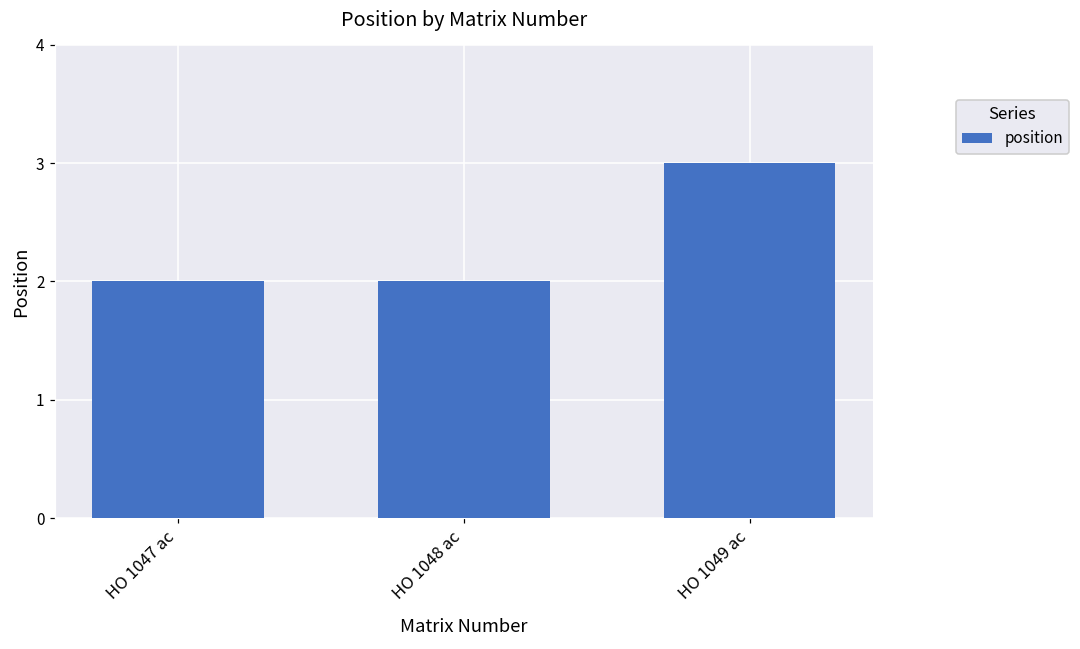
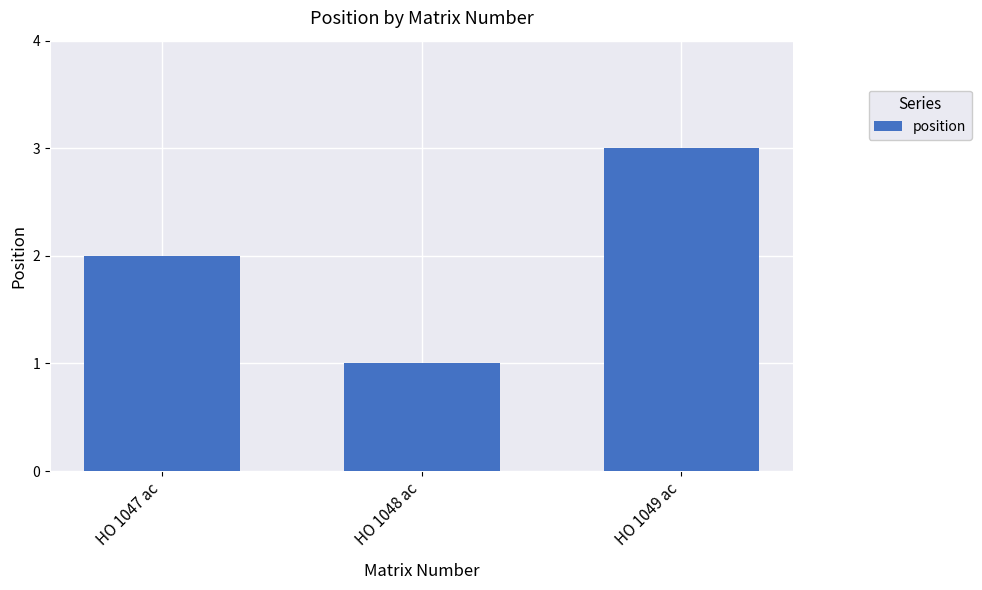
HO 1048 ac: 2 -> 1
